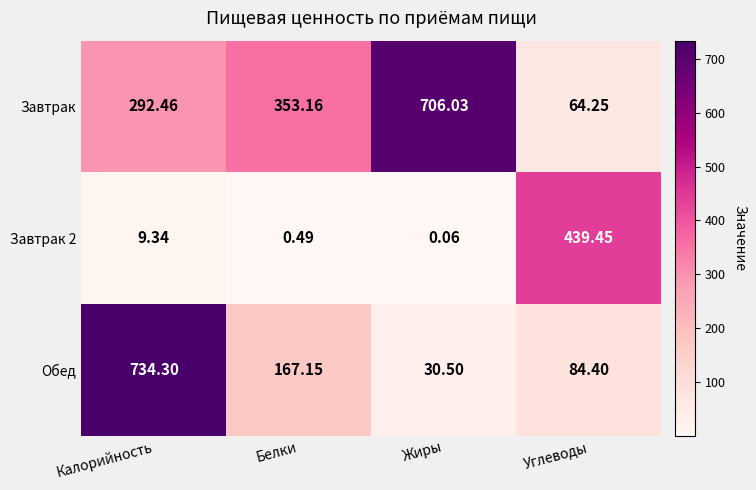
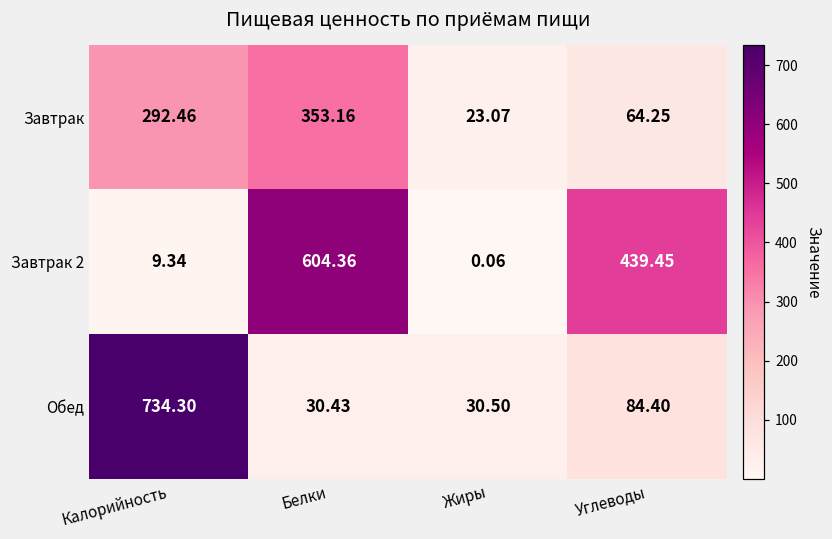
Завтрак, Жиры: 706.03 -> 23.07
Завтрак 2, Белки: 0.49 -> 604.36
Обед, Белки: 167.15 -> 30.43
